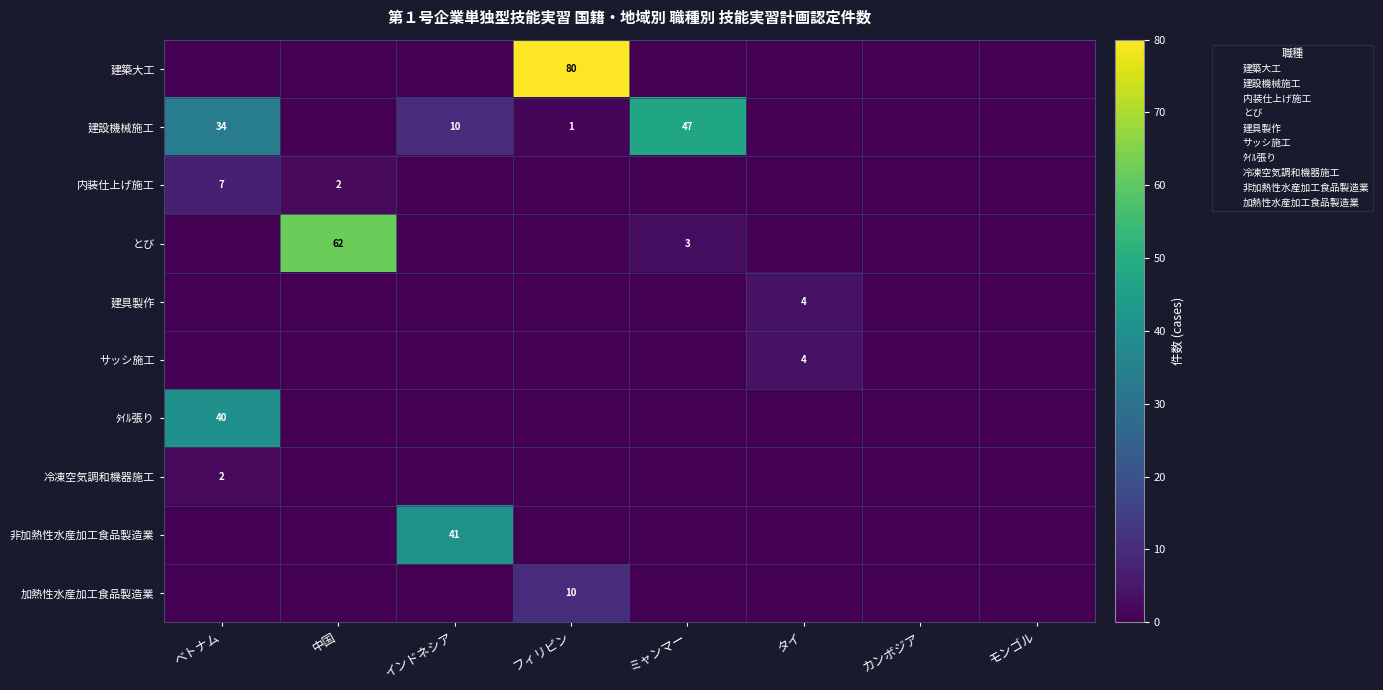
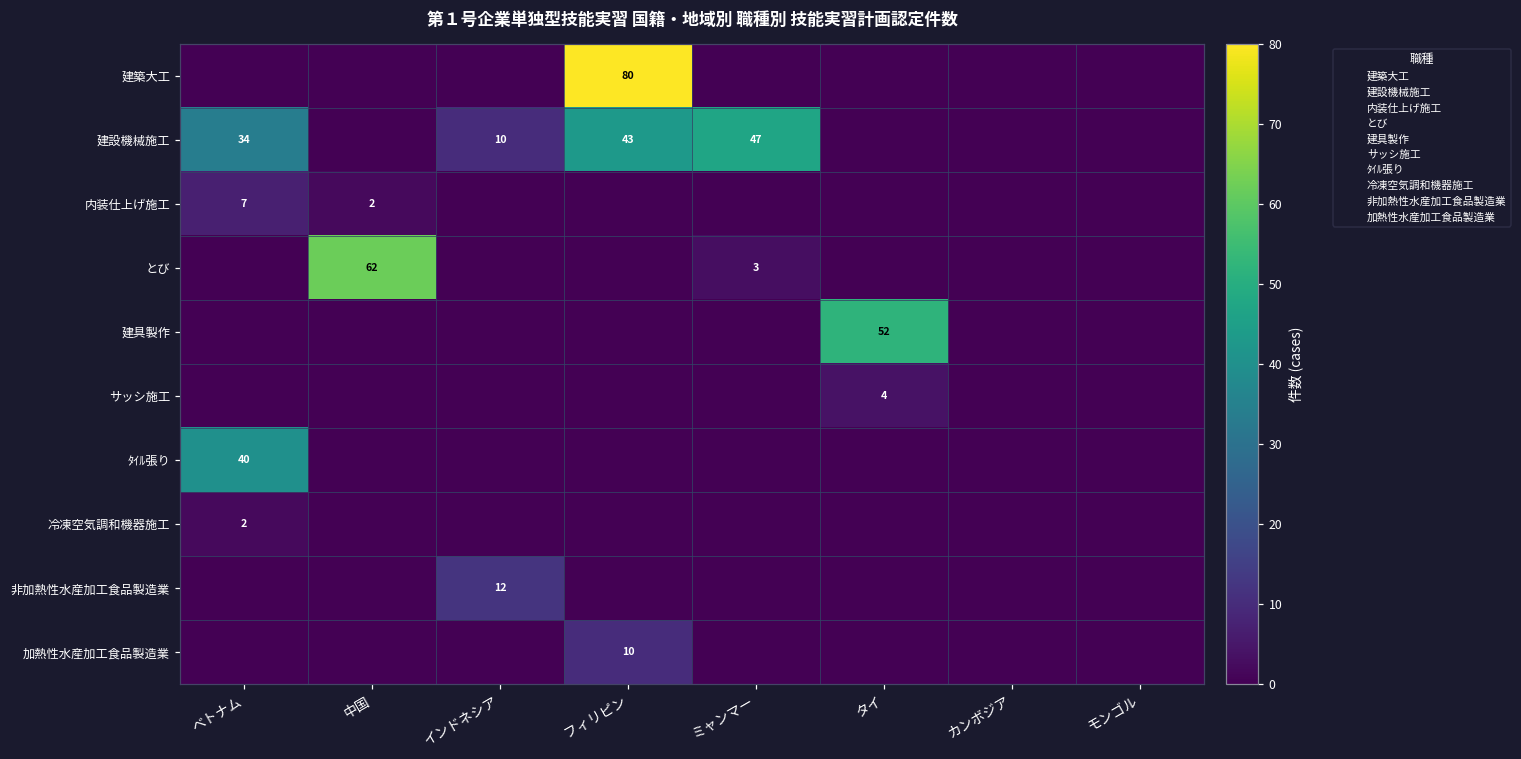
建設機械施工, フィリピン: 1 -> 43
建具製作, タイ: 4 -> 52
非加熱性水産加工食品製造業, インドネシア: 41 -> 12
